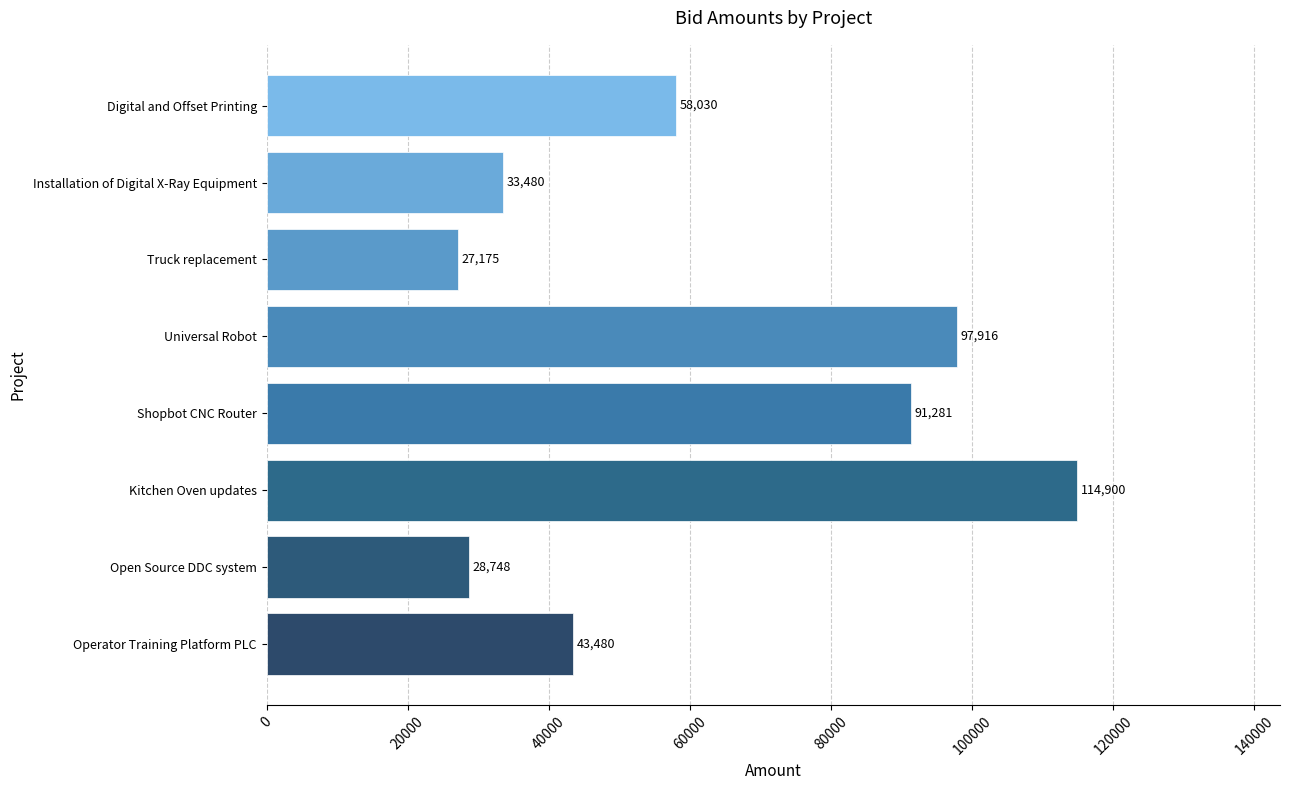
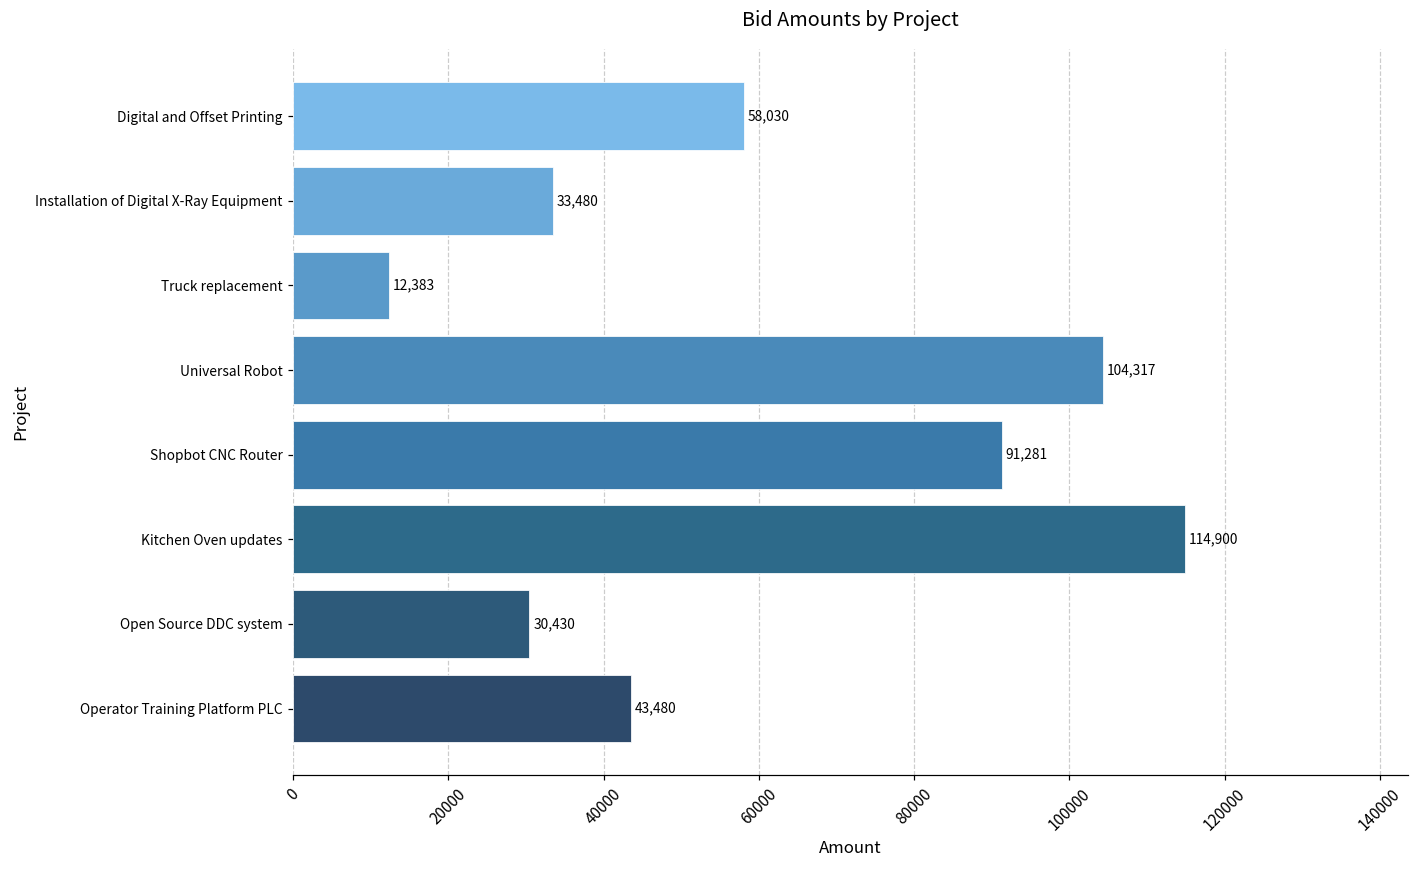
Truck replacement: 27,175 -> 12,383
Universal Robot: 97,916 -> 104,317
Open Source DDC system: 28,748 -> 30,430
